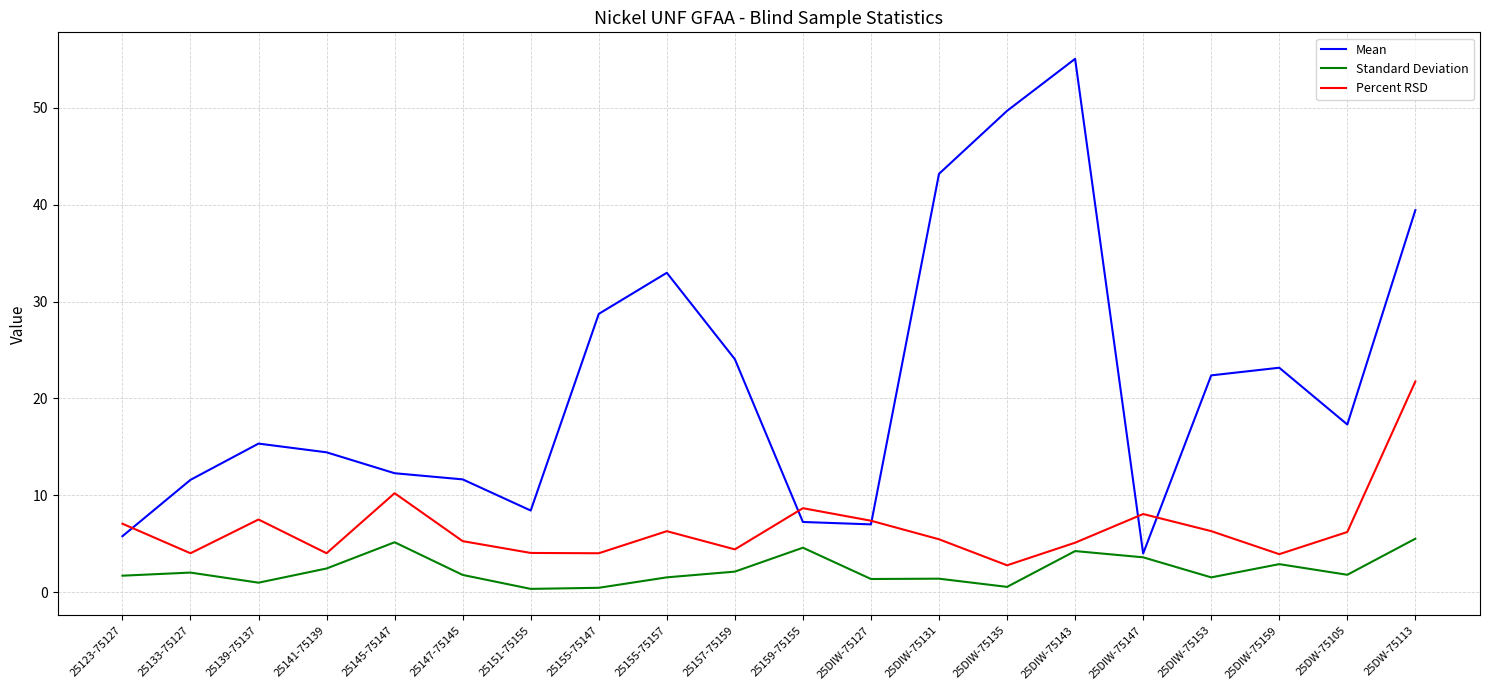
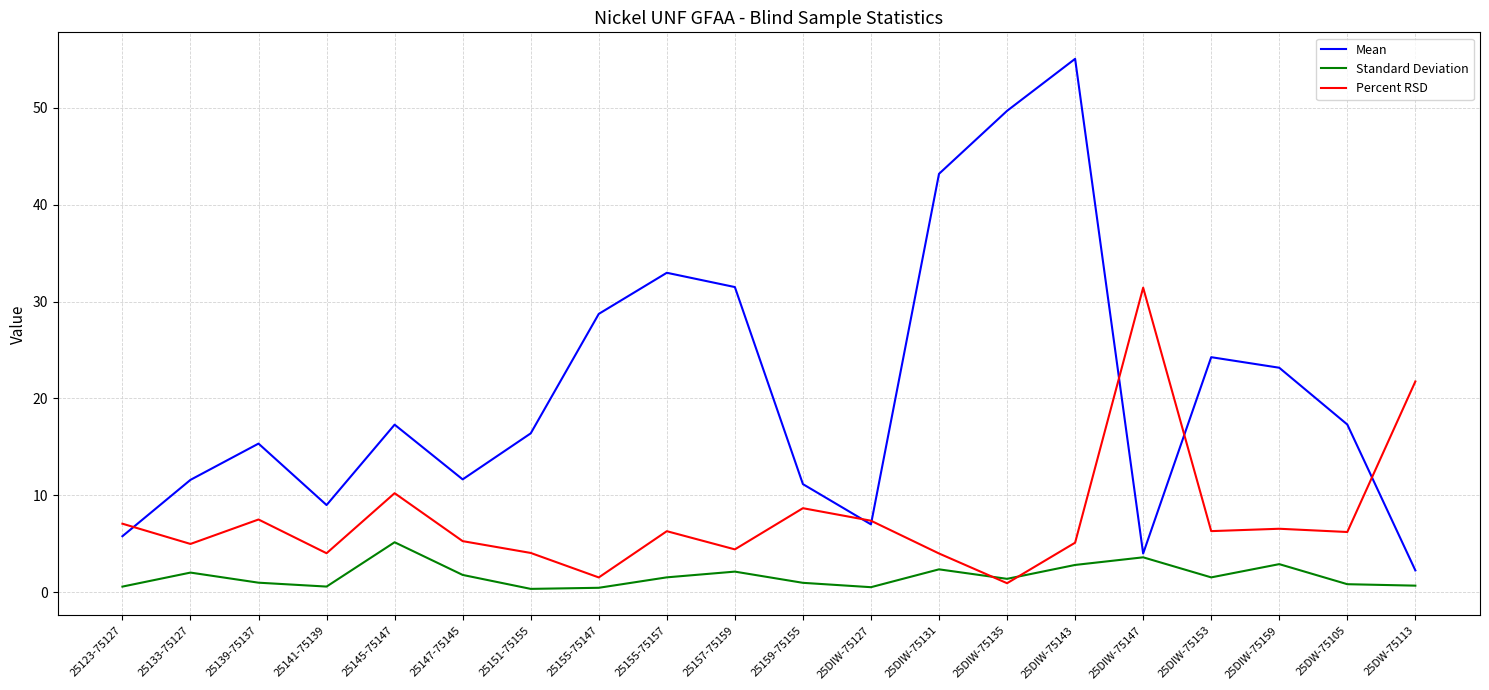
Standard Deviation, 25123-75127: 2 -> 1
Percent RSD, 25133-75127: 4 -> 5
Mean, 25141-75139: 14 -> 9
Standard Deviation, 25141-75139: 2 -> 1
Mean, 25145-75147: 12 -> 17
Mean, 25151-75155: 8 -> 16
Percent RSD, 25155-75147: 4 -> 2
Mean, 25157-75159: 24 -> 31
Mean, 25159-75155: 7 -> 11
Standard Deviation, 25159-75155: 5 -> 1
Standard Deviation, 25DIW-75127: 1.4 -> 0.5
Standard Deviation, 25DIW-75131: 1 -> 2
Percent RSD, 25DIW-75131: 5 -> 4
Standard Deviation, 25DIW-75135: 0.5 -> 1.4
Percent RSD, 25DIW-75135: 3 -> 1
Standard Deviation, 25DIW-75143: 4 -> 3
Percent RSD, 25DIW-75147: 8 -> 31
Mean, 25DIW-75153: 22 -> 24
Percent RSD, 25DIW-75159: 4 -> 7
Standard Deviation, 25DW-75105: 2 -> 1
Mean, 25DW-75113: 39 -> 2
Standard Deviation, 25DW-75113: 6 -> 1
